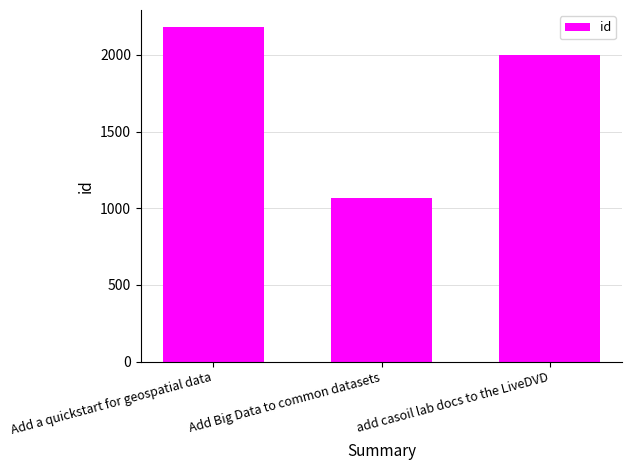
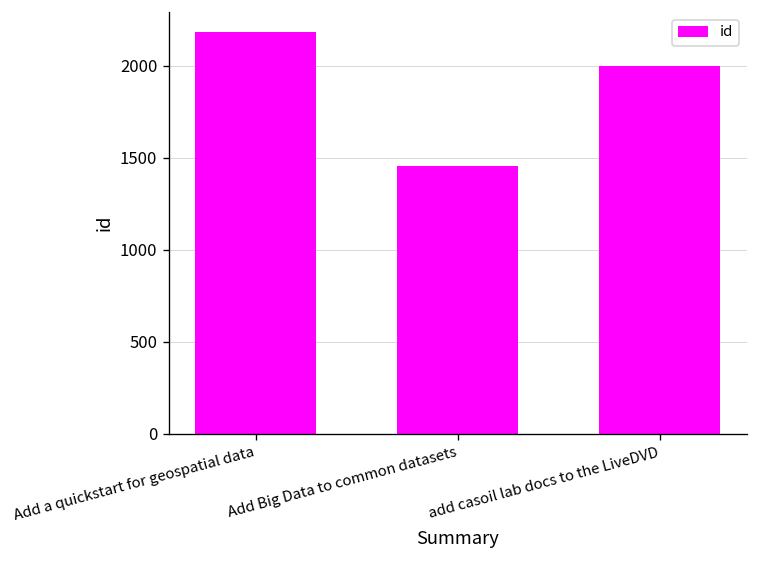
Add Big Data to common datasets: 1070 -> 1450
